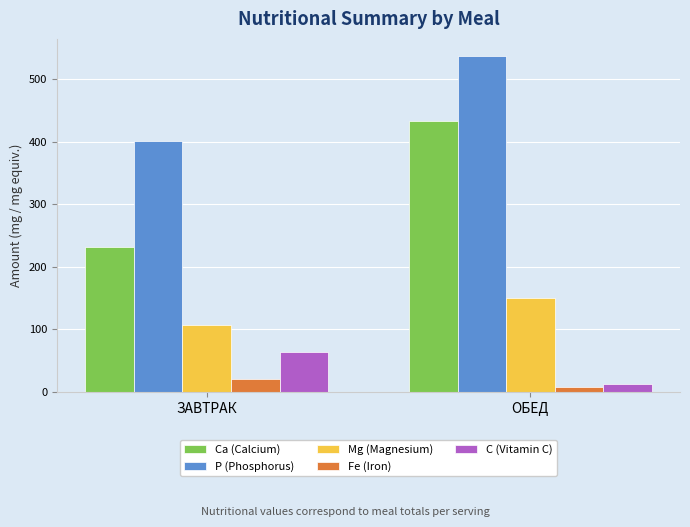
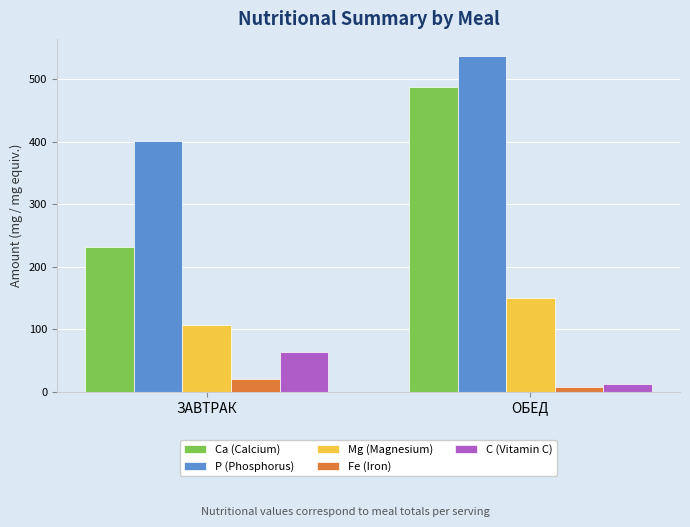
Са (Calcium), ОБЕД: 430 -> 490
